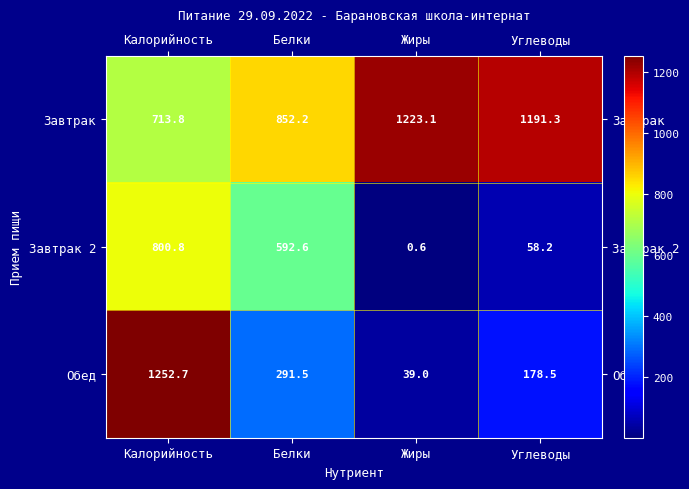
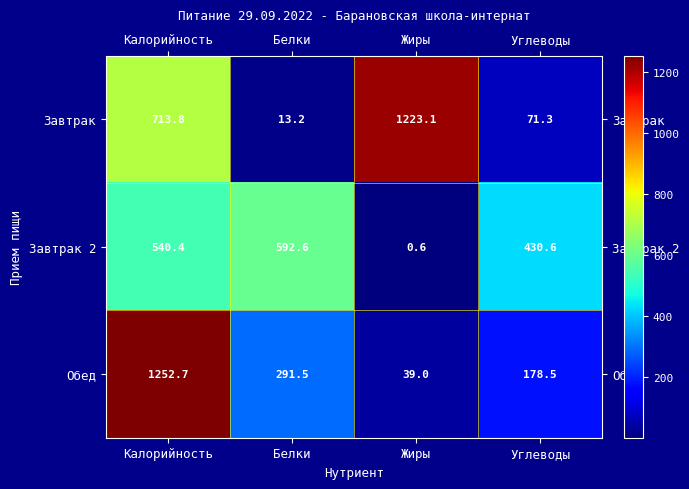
Завтрак, Белки: 852.2 -> 13.2
Завтрак, Углеводы: 1191.3 -> 71.3
Завтрак 2, Калорийность: 800.8 -> 540.4
Завтрак 2, Углеводы: 58.2 -> 430.6
